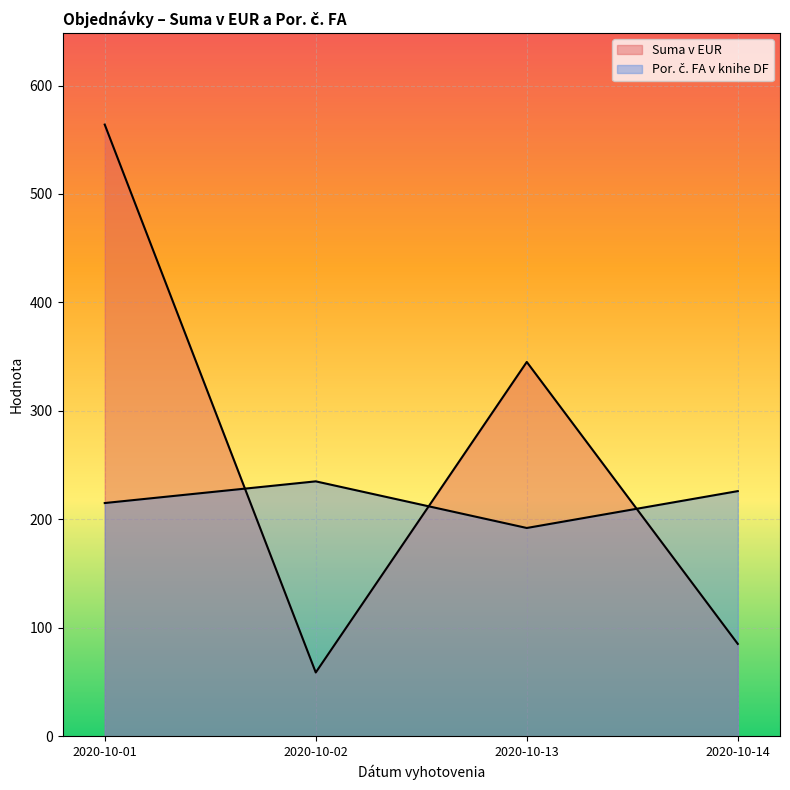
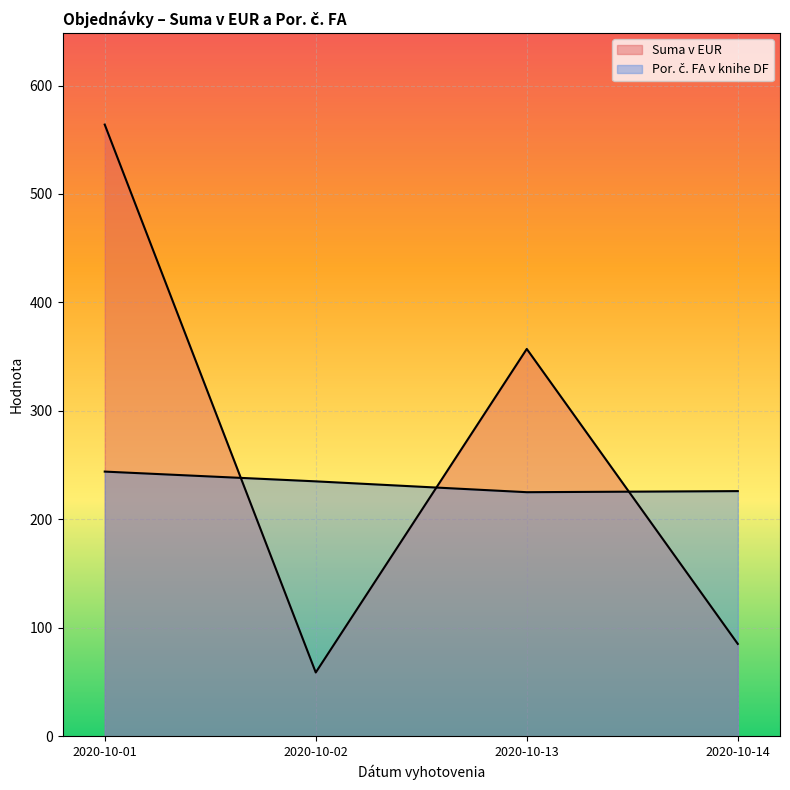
Por. č. FA v knihe DF, 2020-10-01: 215 -> 244
Suma v EUR, 2020-10-13: 345 -> 357
Por. č. FA v knihe DF, 2020-10-13: 192 -> 225
